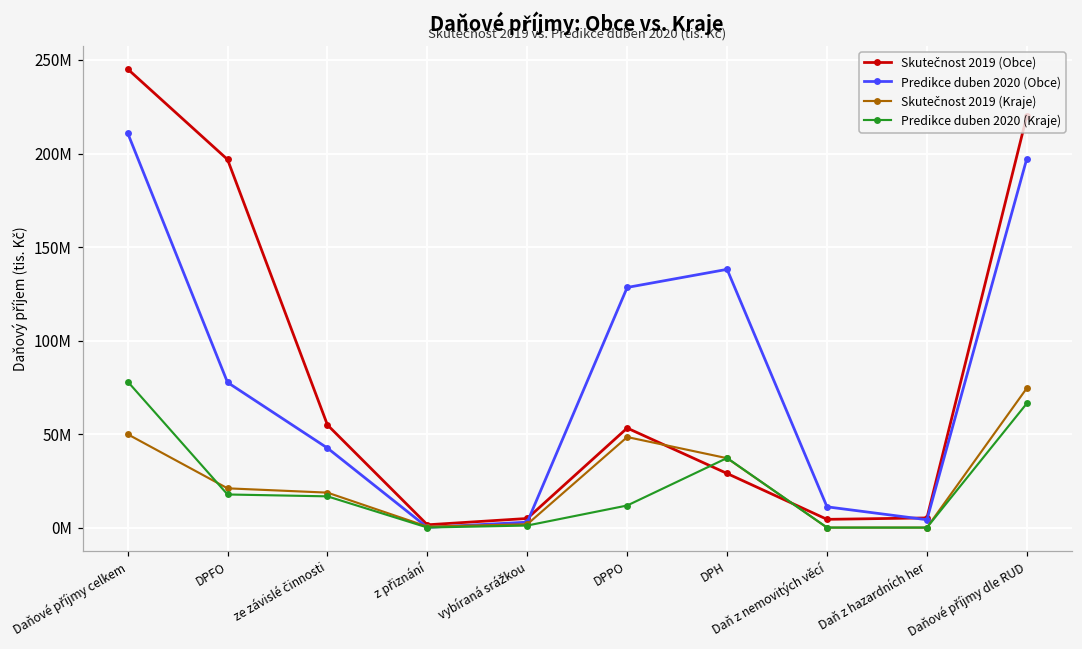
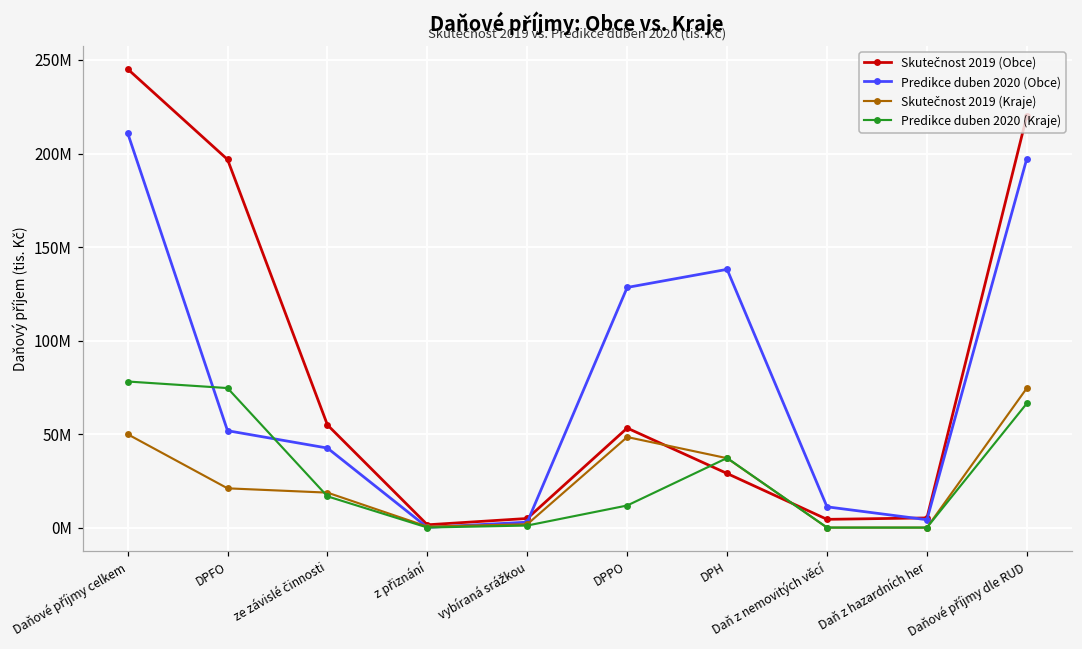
Predikce duben 2020 (Obce), DPFO: 78000000 -> 52000000
Predikce duben 2020 (Kraje), DPFO: 18000000 -> 75000000
